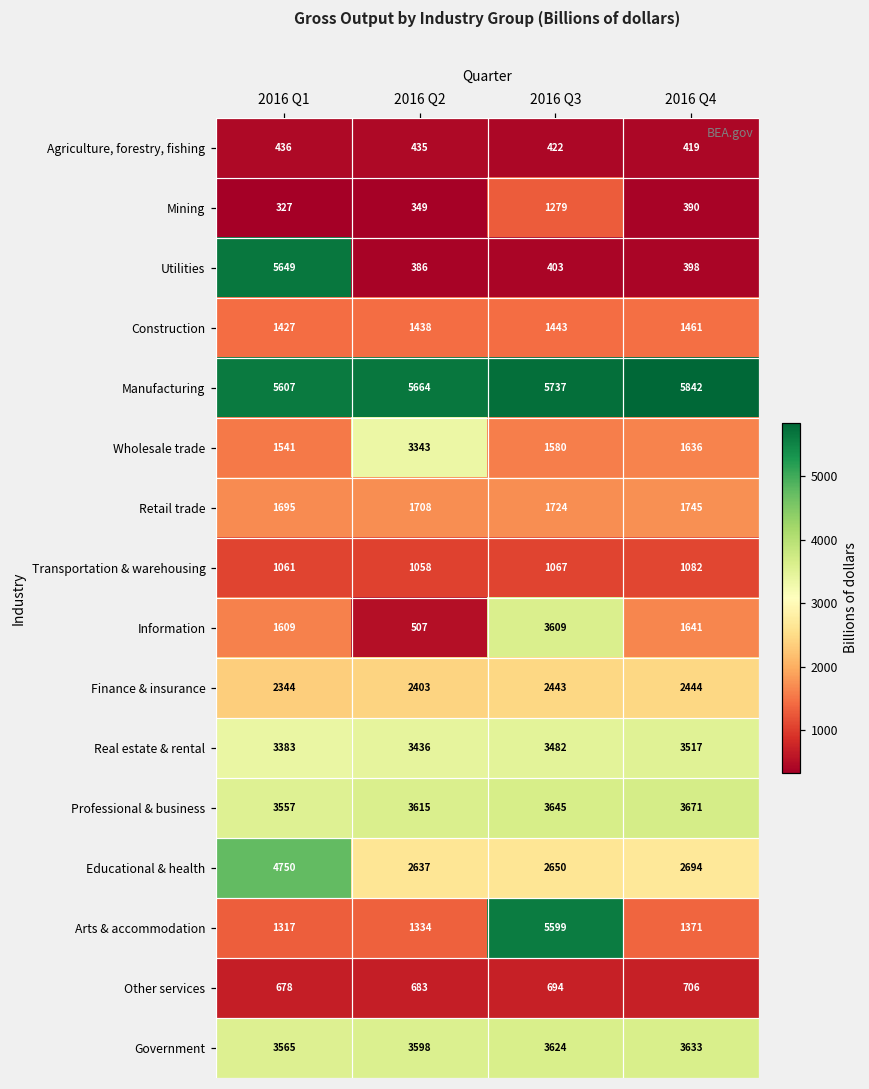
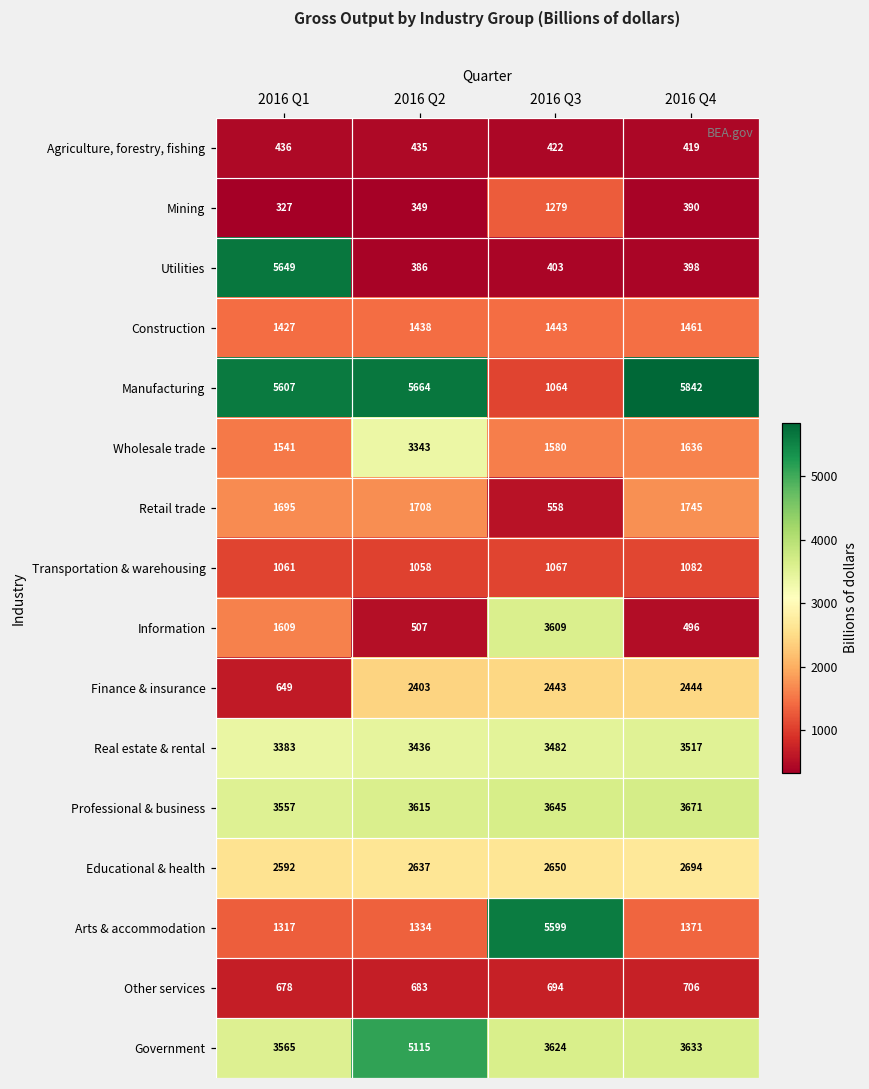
Manufacturing, 2016 Q3: 5737 -> 1064
Retail trade, 2016 Q3: 1724 -> 558
Information, 2016 Q4: 1641 -> 496
Finance & insurance, 2016 Q1: 2344 -> 649
Educational & health, 2016 Q1: 4750 -> 2592
Government, 2016 Q2: 3598 -> 5115
